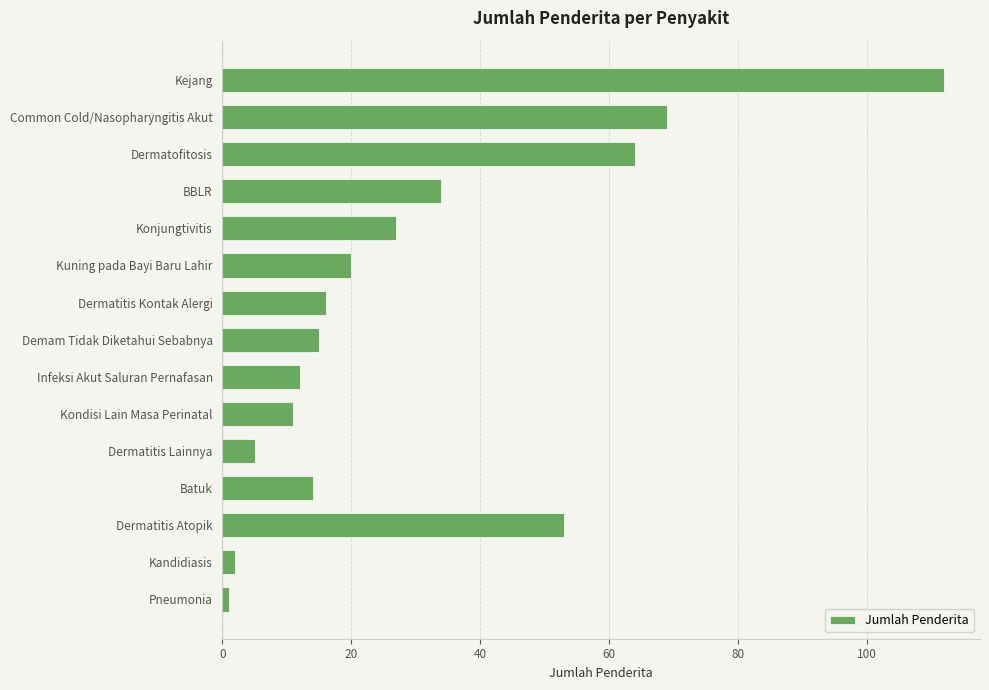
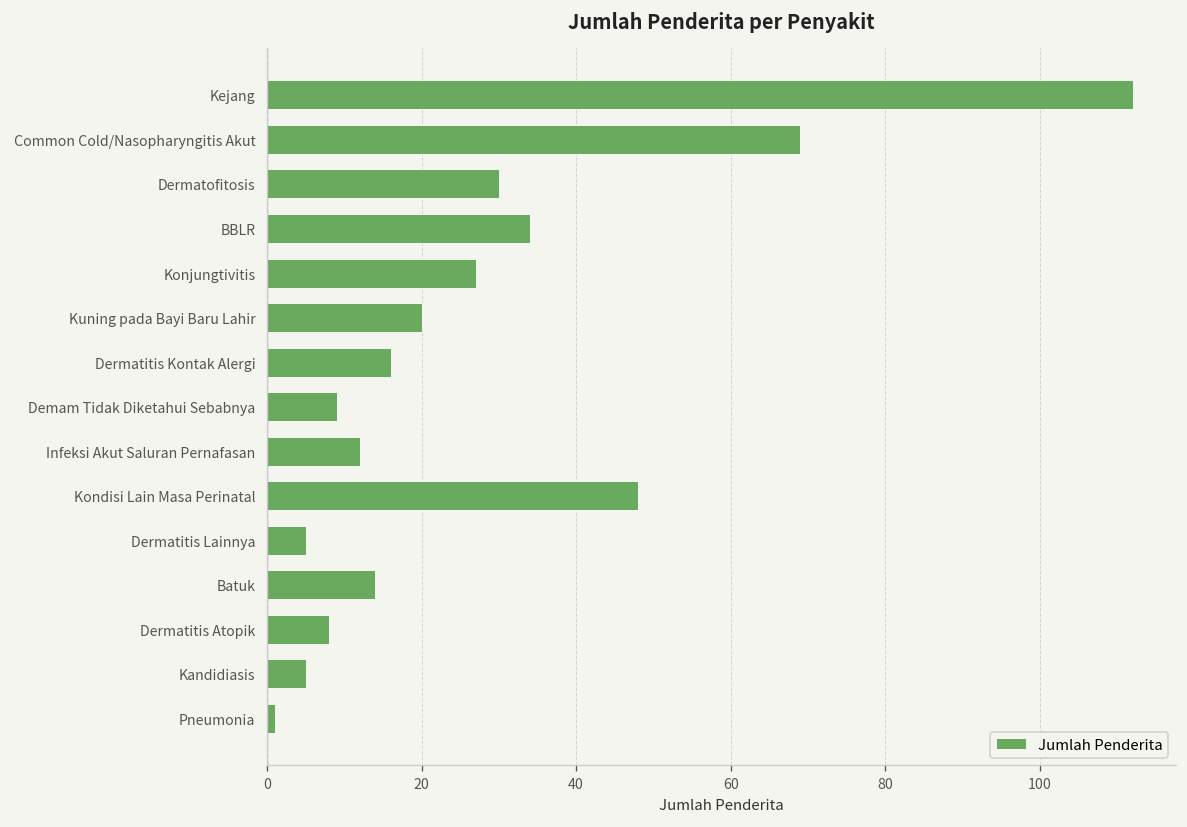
Dermatofitosis: 64 -> 30
Demam Tidak Diketahui Sebabnya: 15 -> 9
Kondisi Lain Masa Perinatal: 11 -> 48
Dermatitis Atopik: 53 -> 8
Kandidiasis: 2 -> 5
